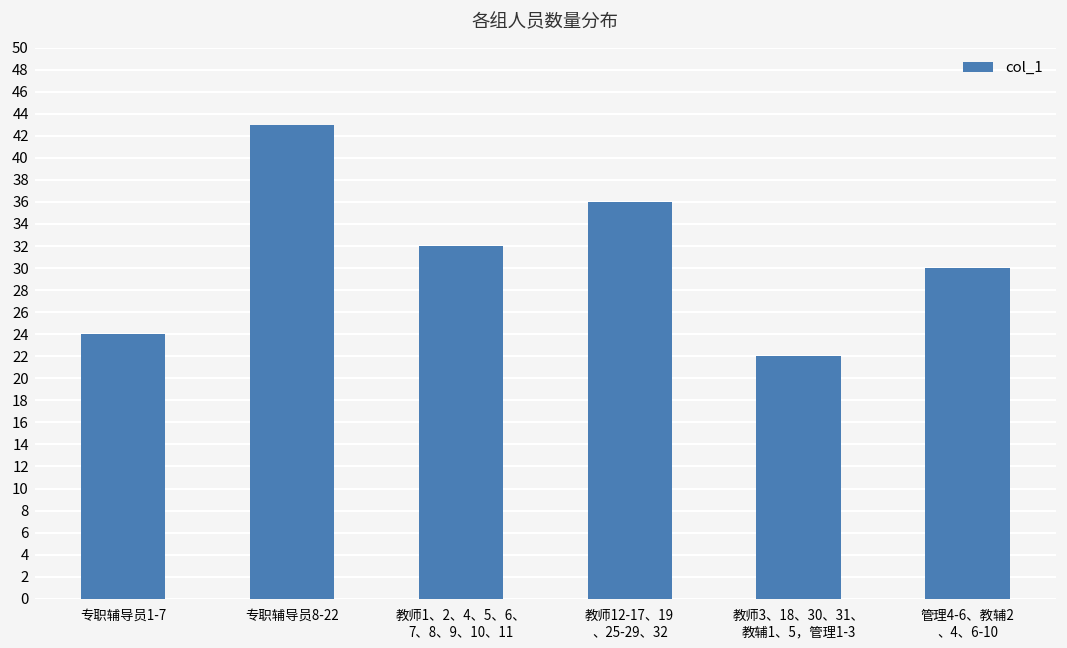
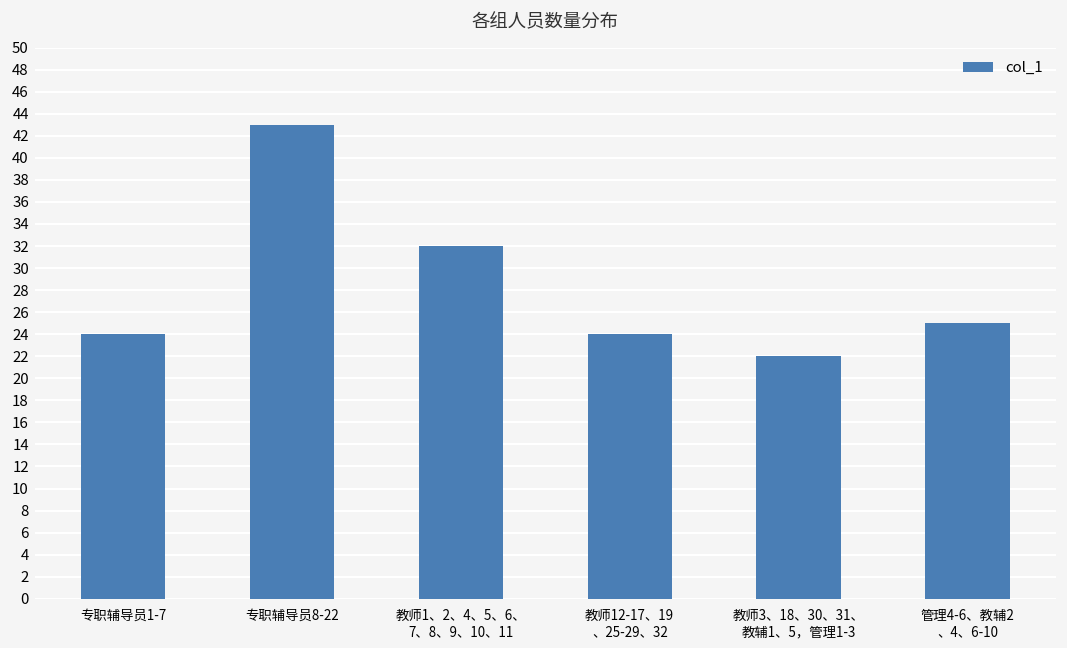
教师12-17、19 、25-29、32: 36 -> 24
管理4-6、教辅2 、4、6-10: 30 -> 25
